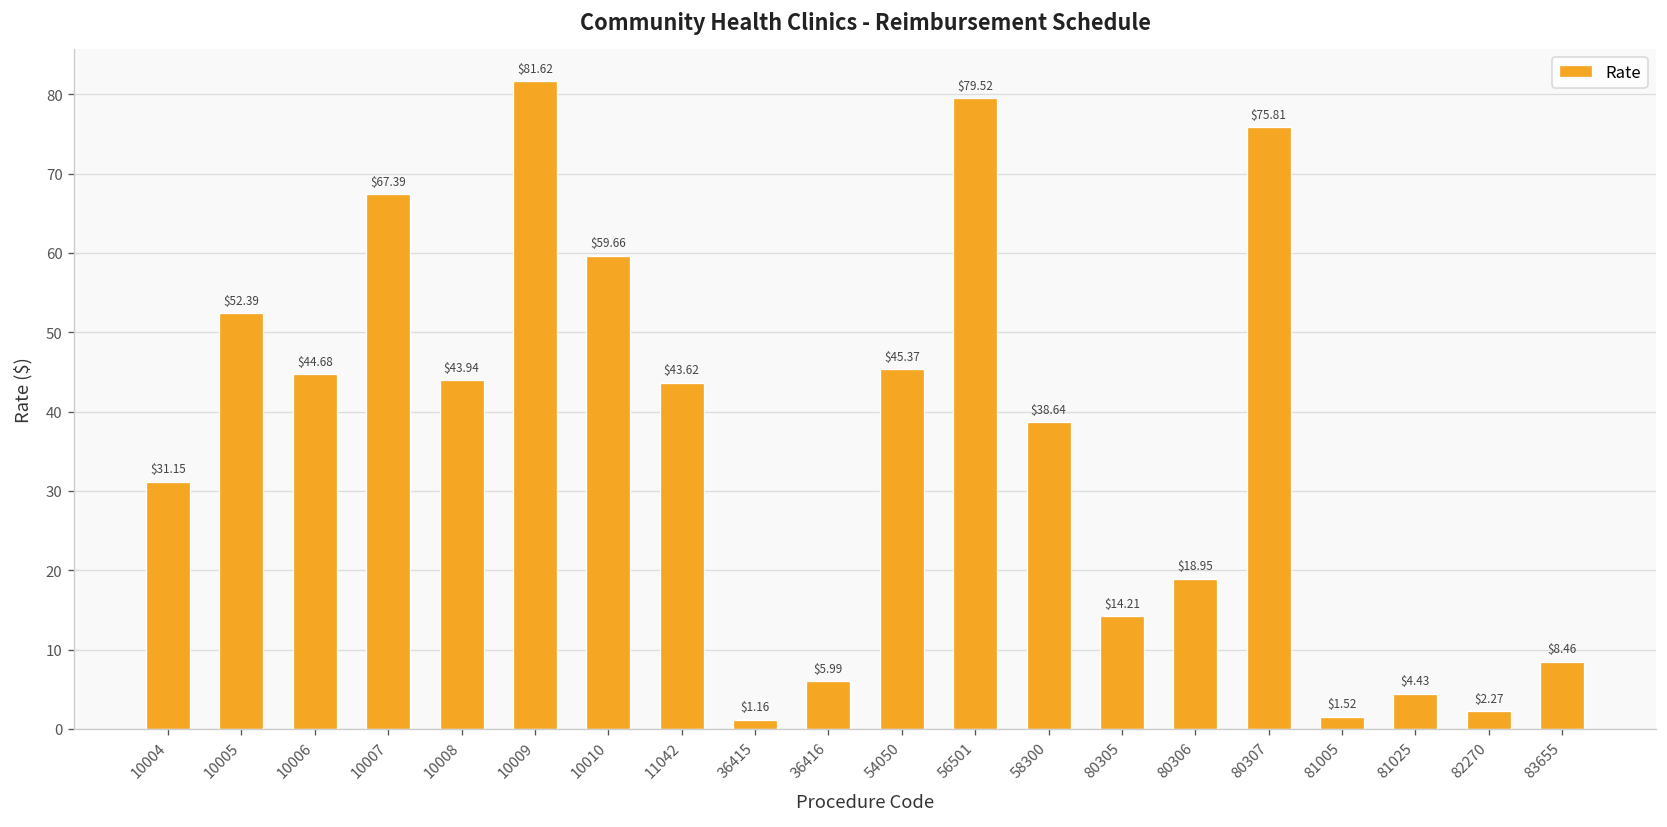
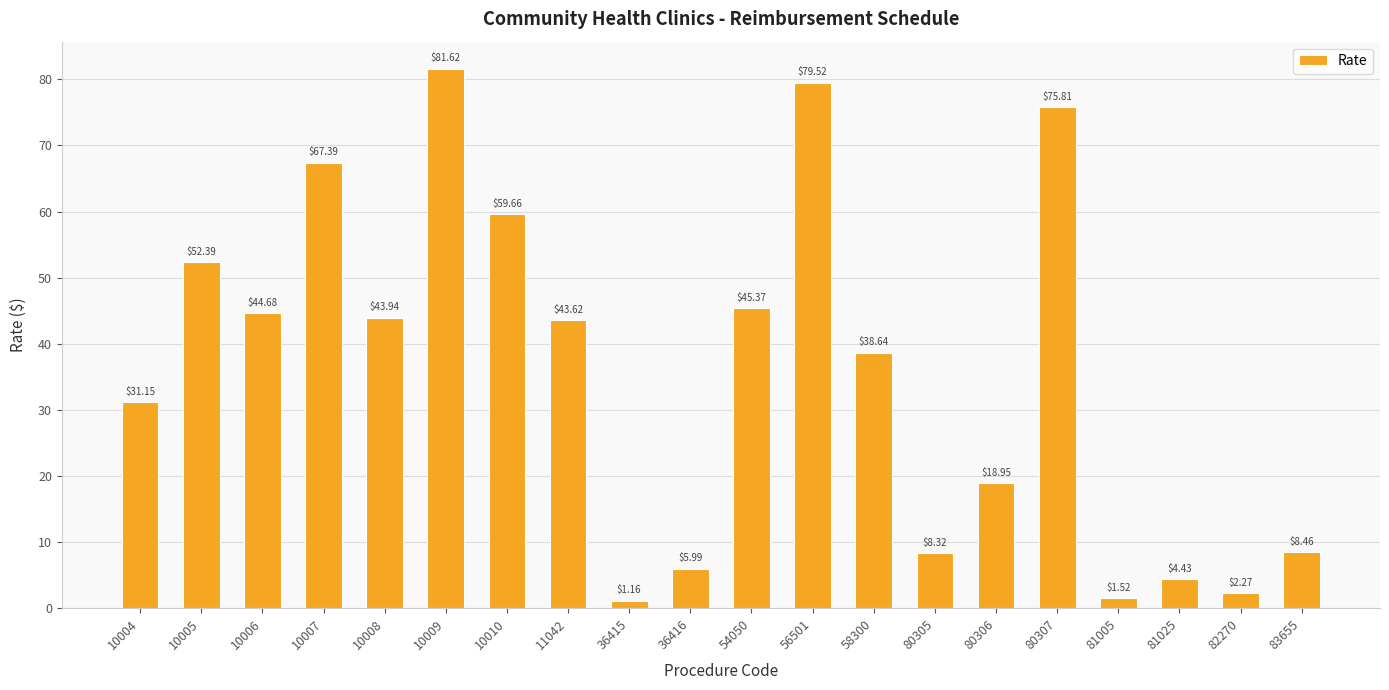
80305: $14.21 -> $8.32
